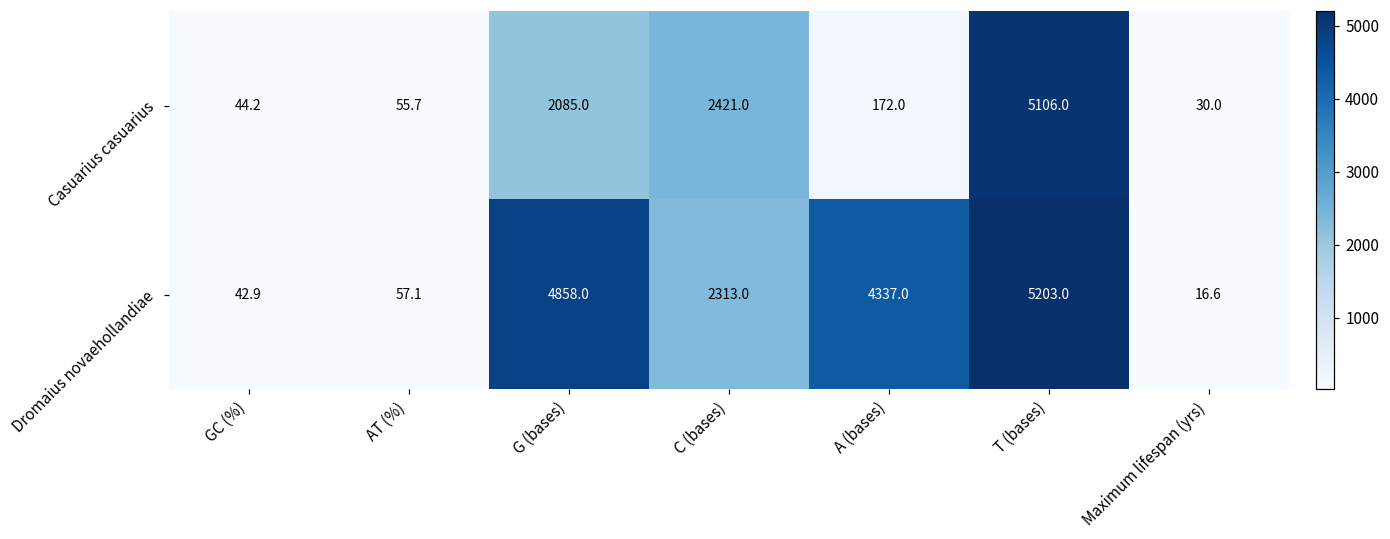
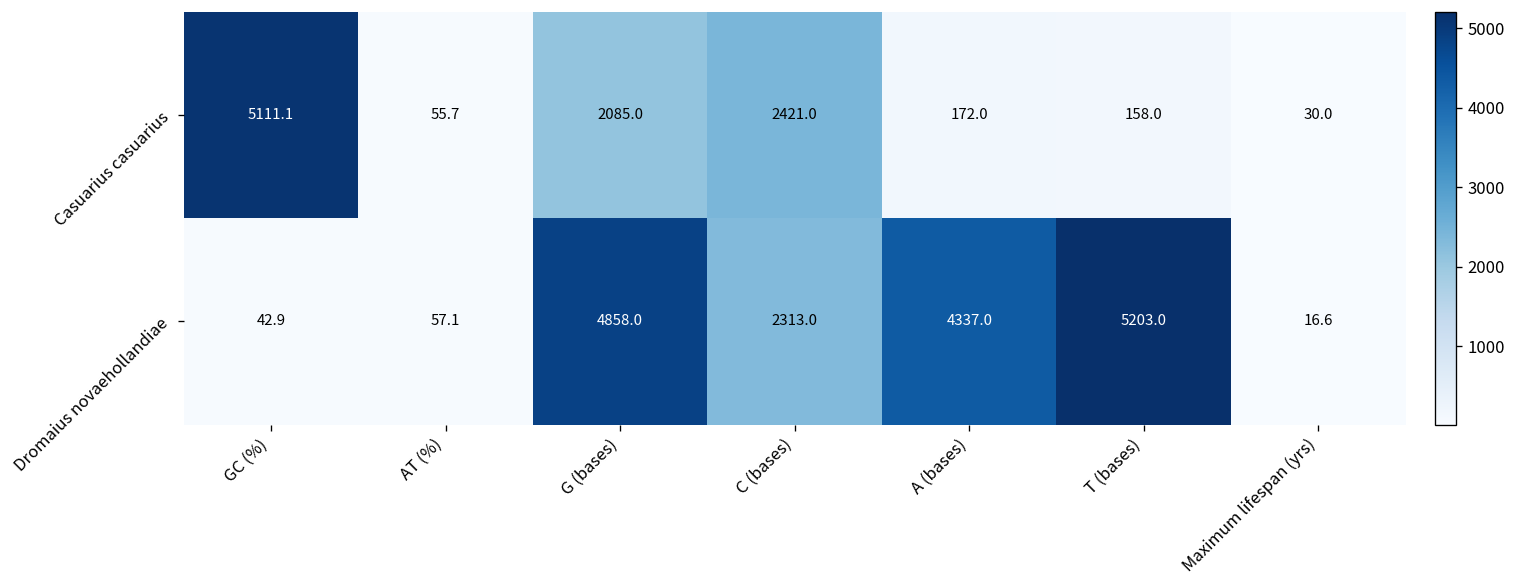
Casuarius casuarius, GC (%): 44.2 -> 5111.1
Casuarius casuarius, T (bases): 5106.0 -> 158.0
